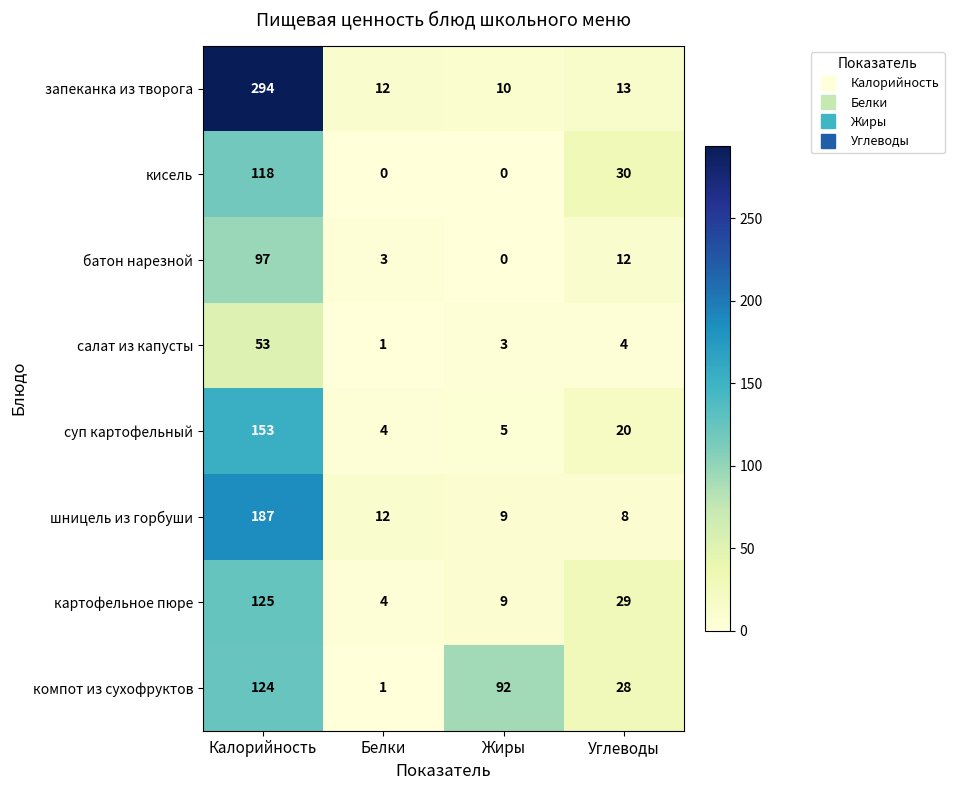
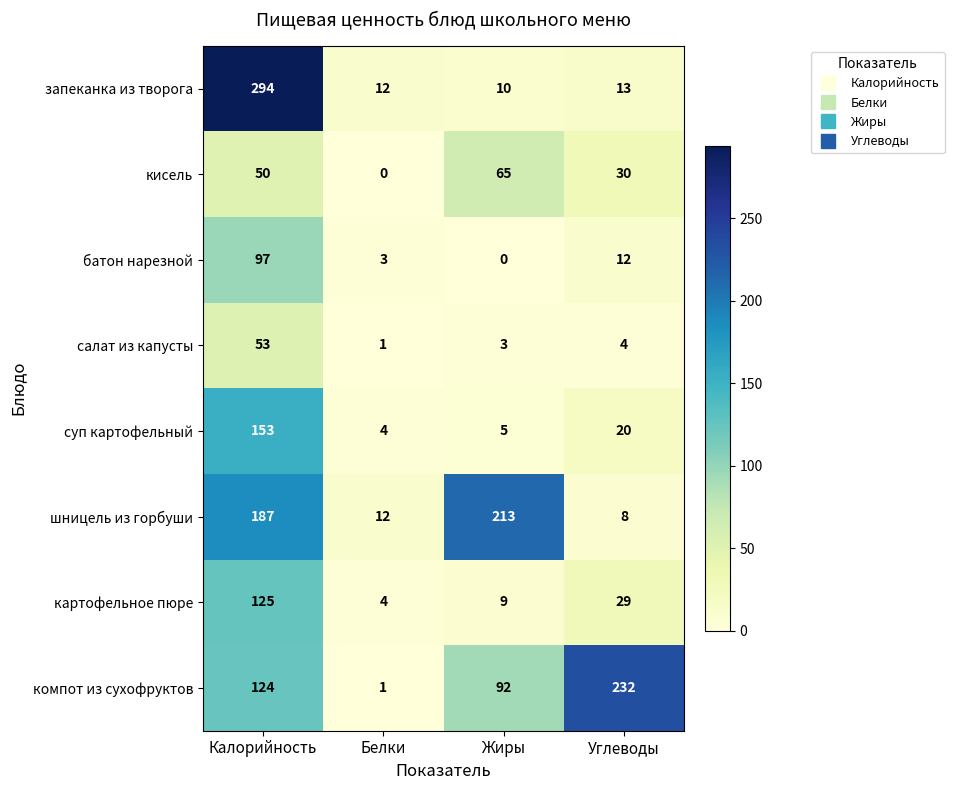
кисель, Калорийность: 118 -> 50
кисель, Жиры: 0 -> 65
шницель из горбуши, Жиры: 9 -> 213
компот из сухофруктов, Углеводы: 28 -> 232
